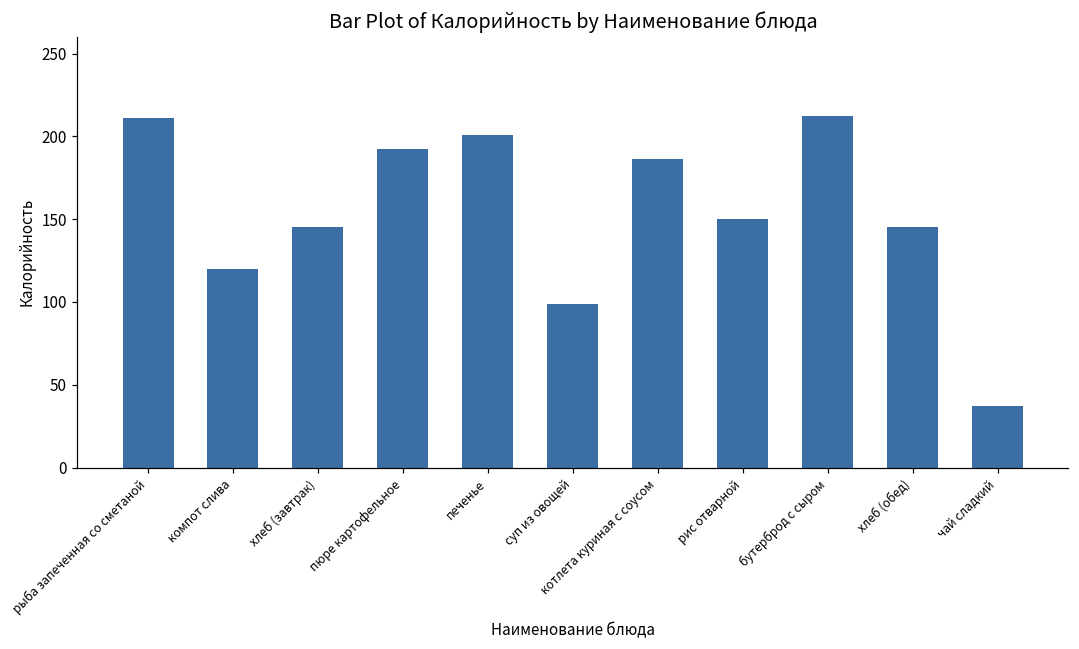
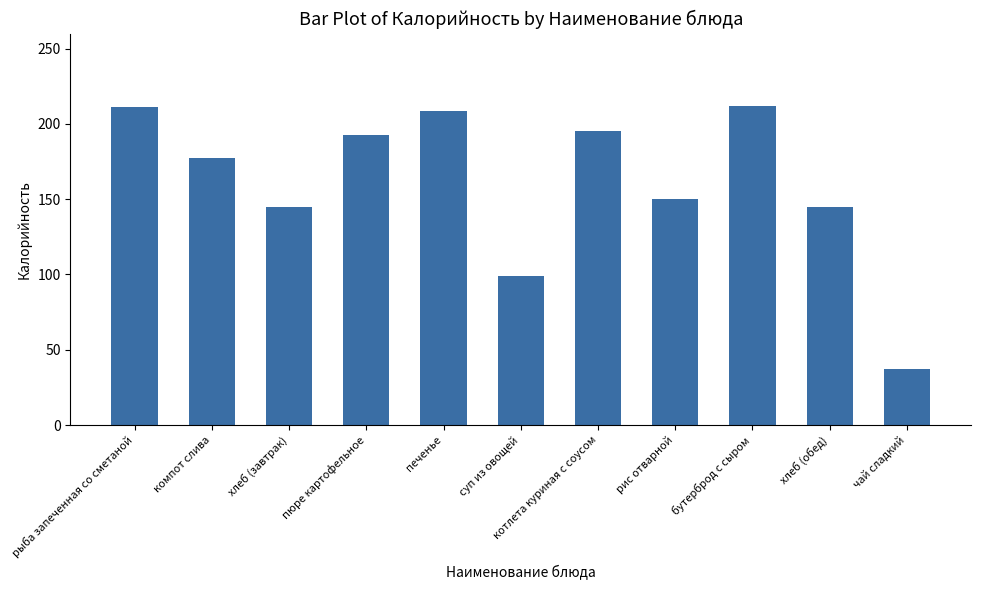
компот слива: 120 -> 178
печенье: 201 -> 209
котлета куриная с соусом: 186 -> 196
